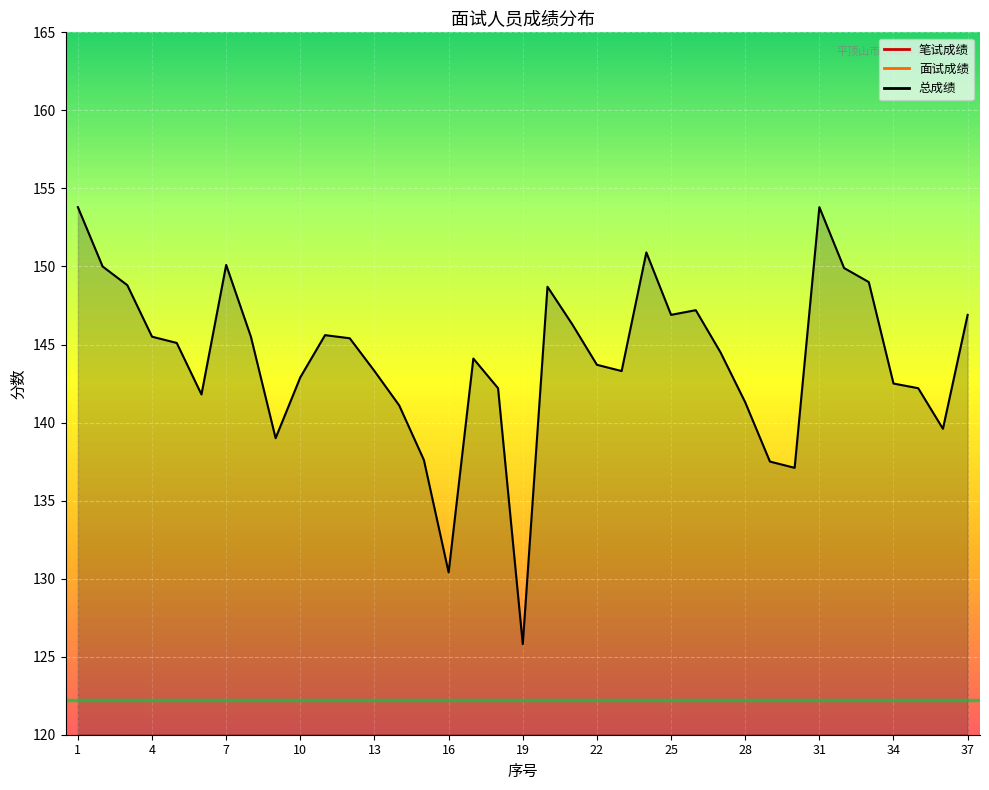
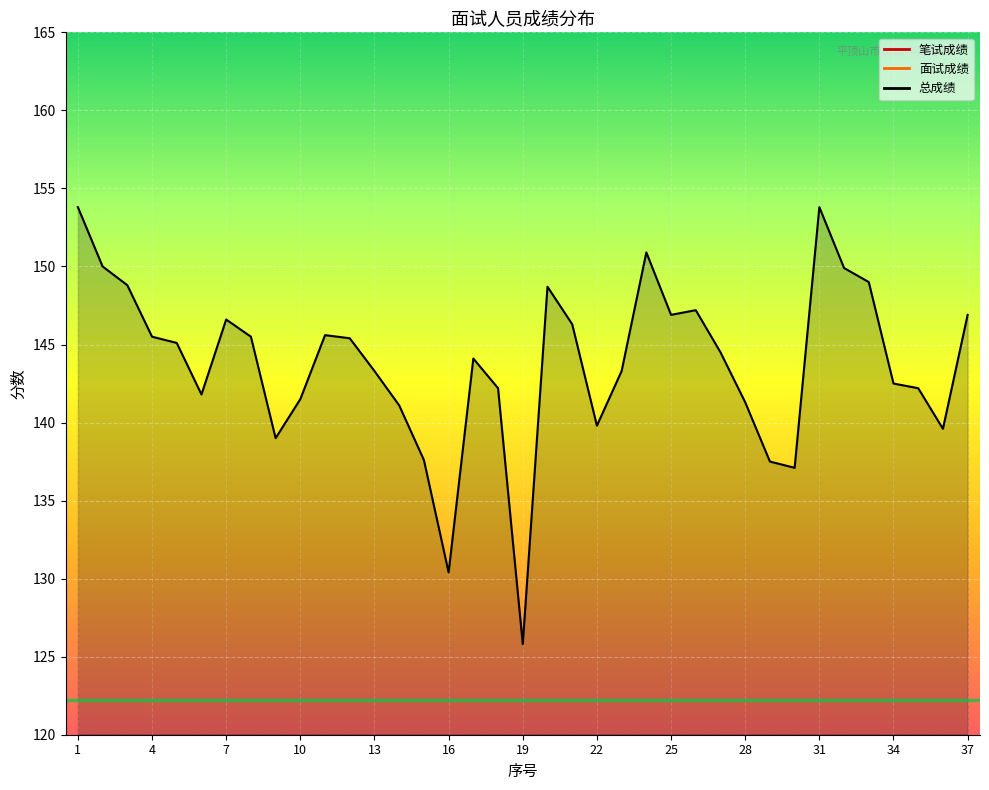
总成绩, 7: 150.1 -> 146.6
总成绩, 10: 142.9 -> 141.5
总成绩, 22: 143.7 -> 139.8
